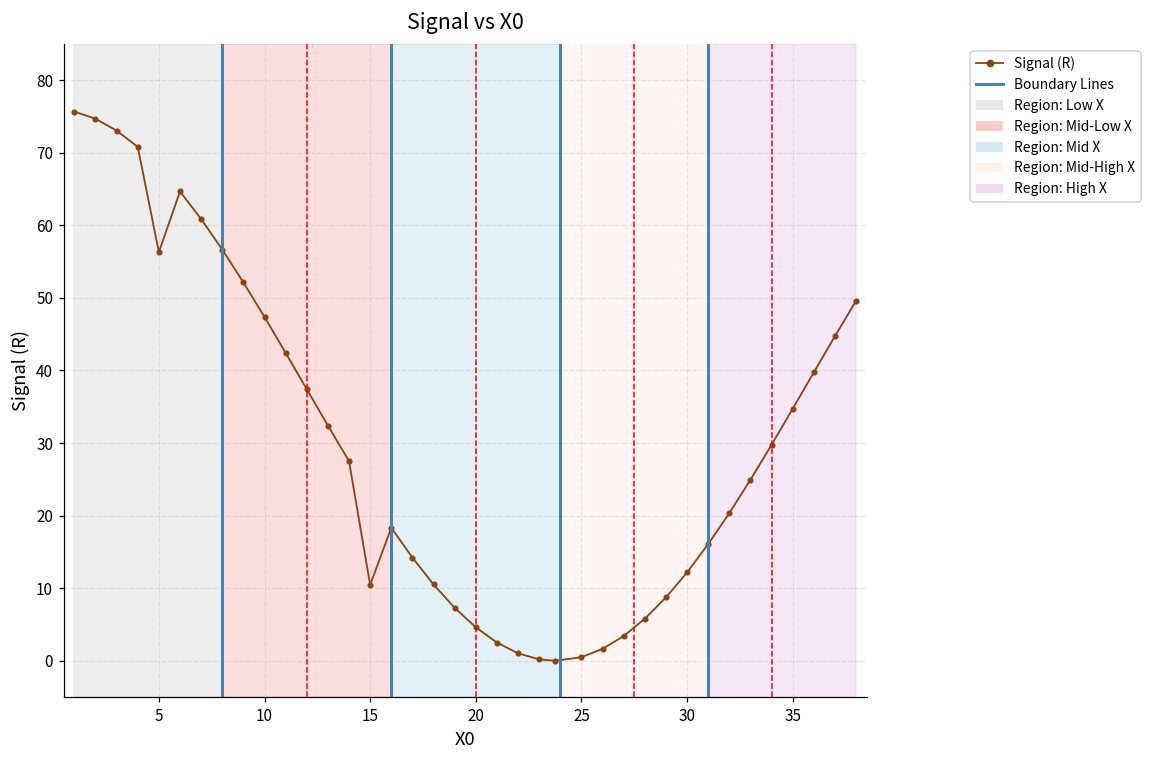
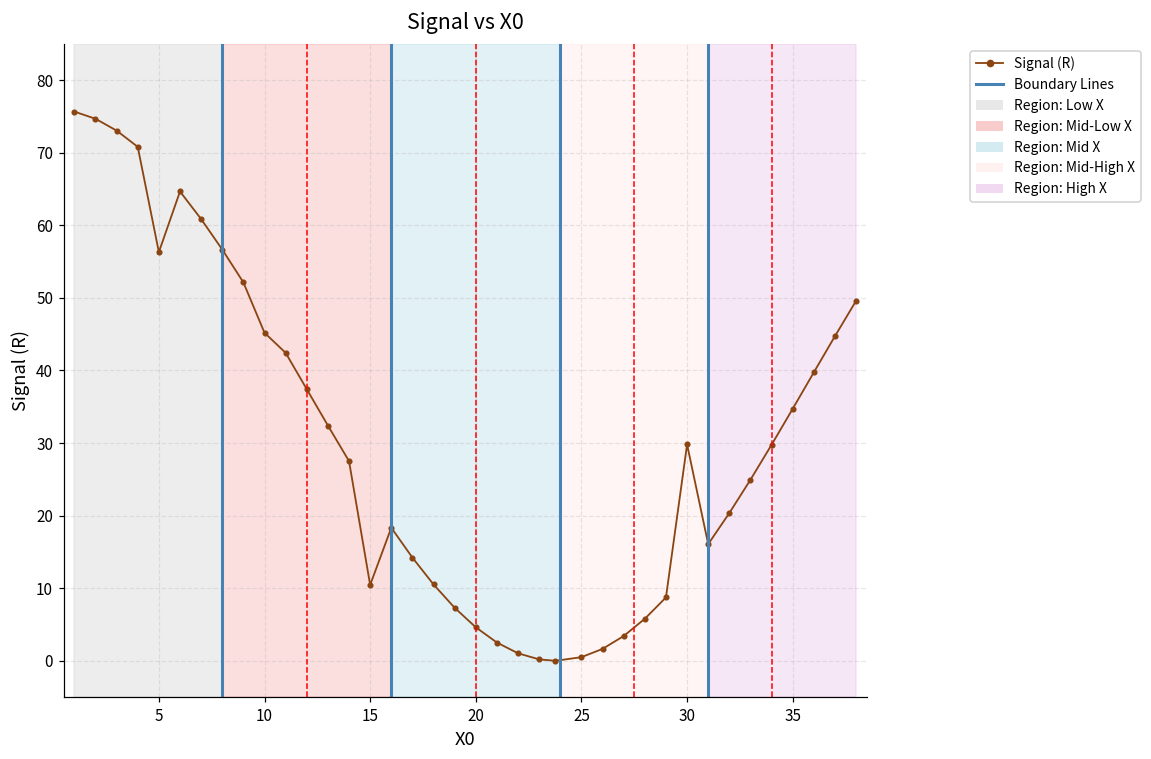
10: 47 -> 45
30: 12 -> 30
